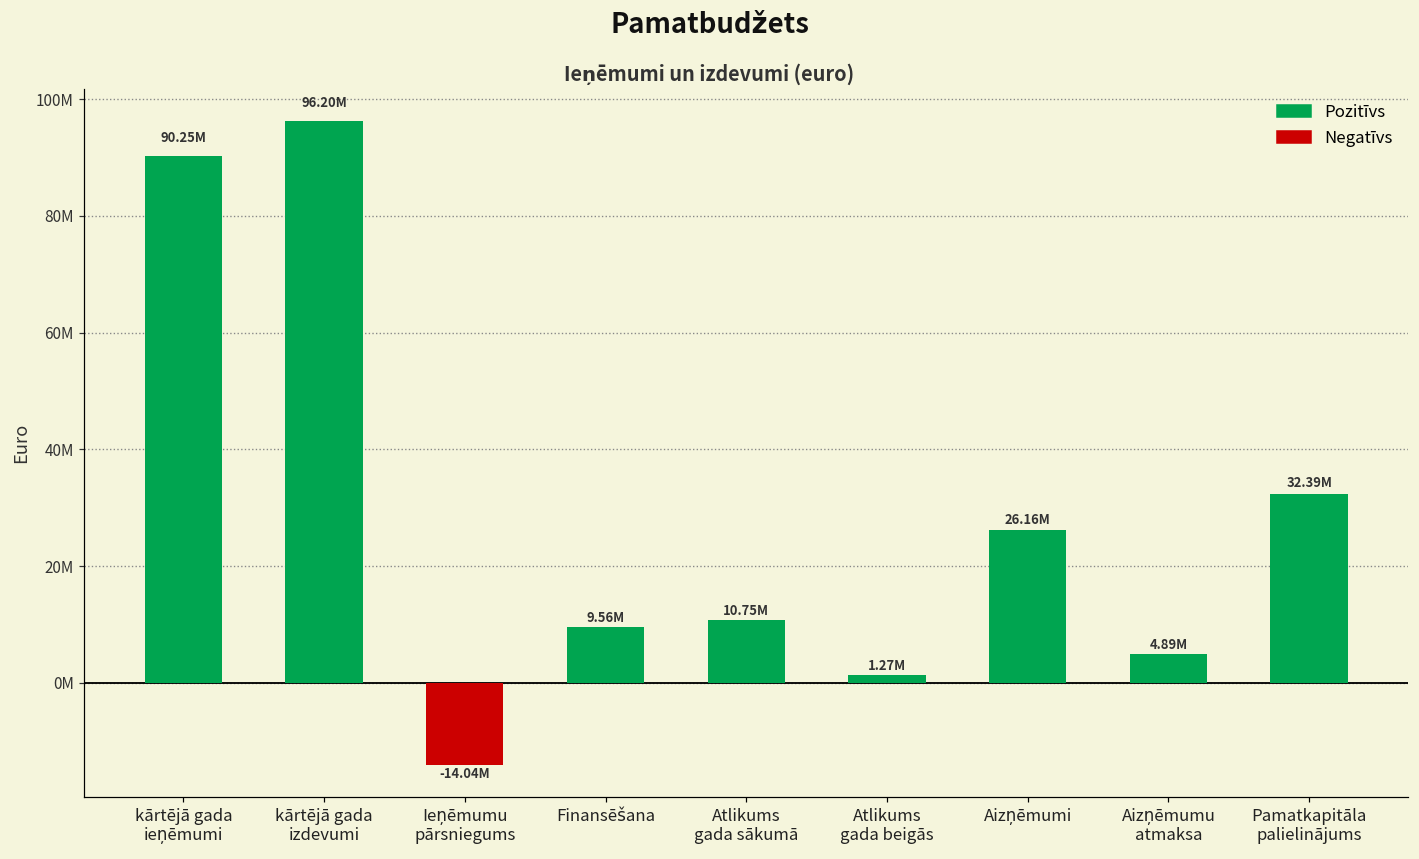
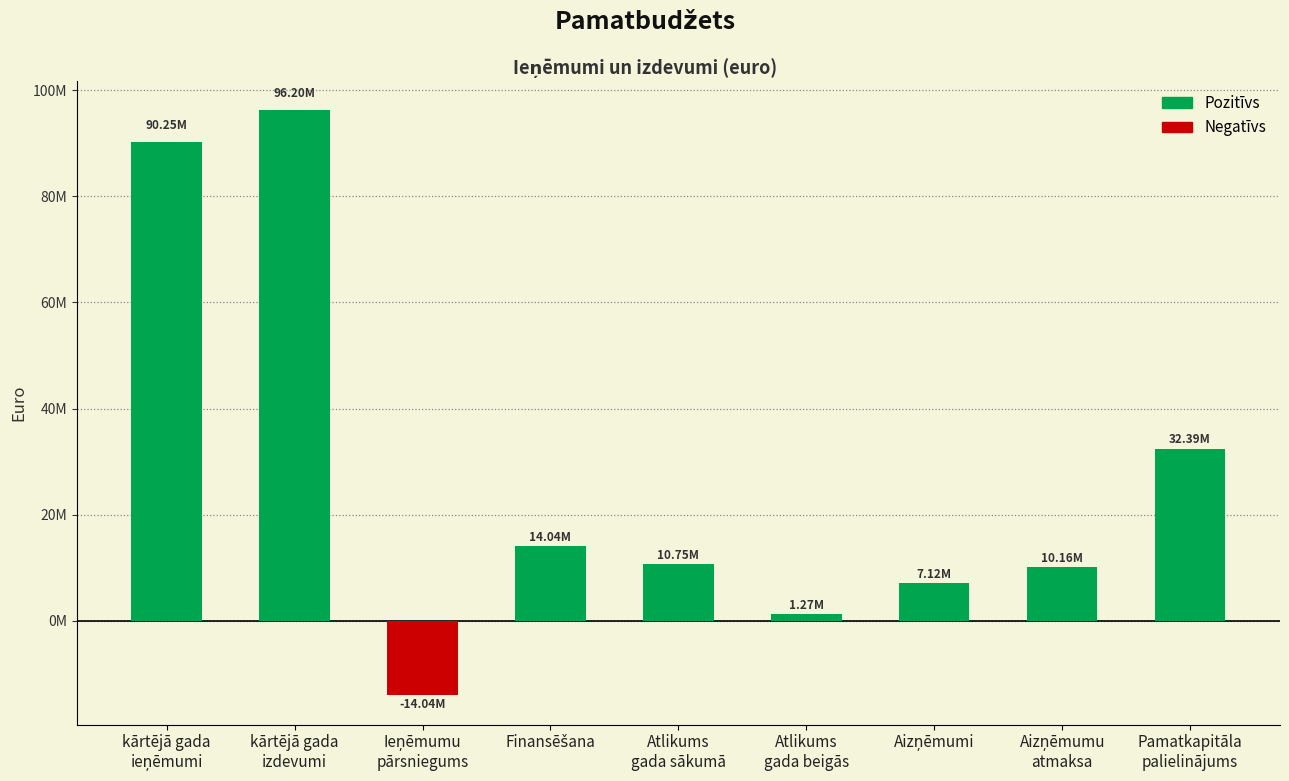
Finansēšana: 9.56M -> 14.04M
Aizņēmumi: 26.16M -> 7.12M
Aizņēmumu atmaksa: 4.89M -> 10.16M
